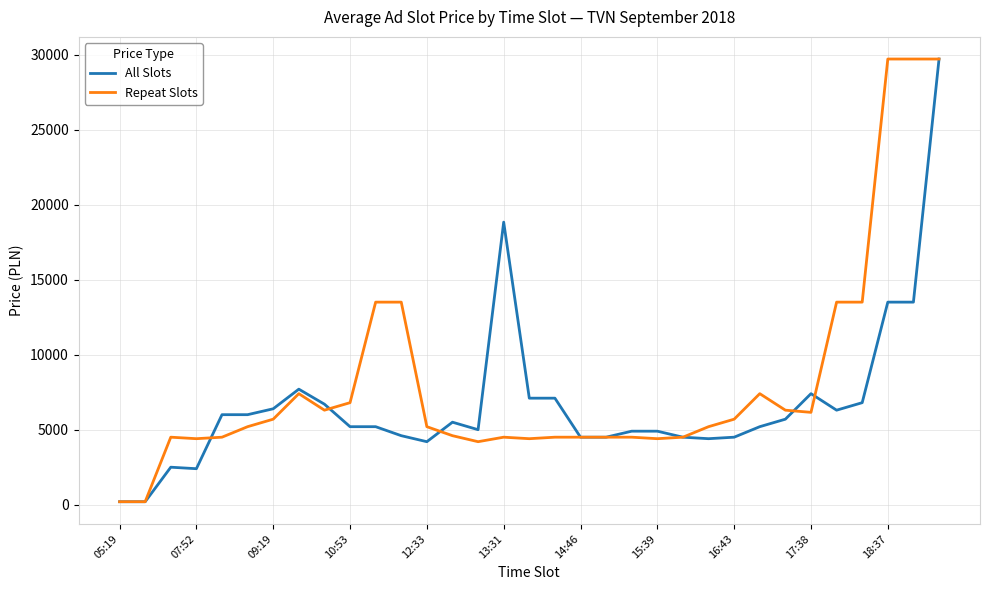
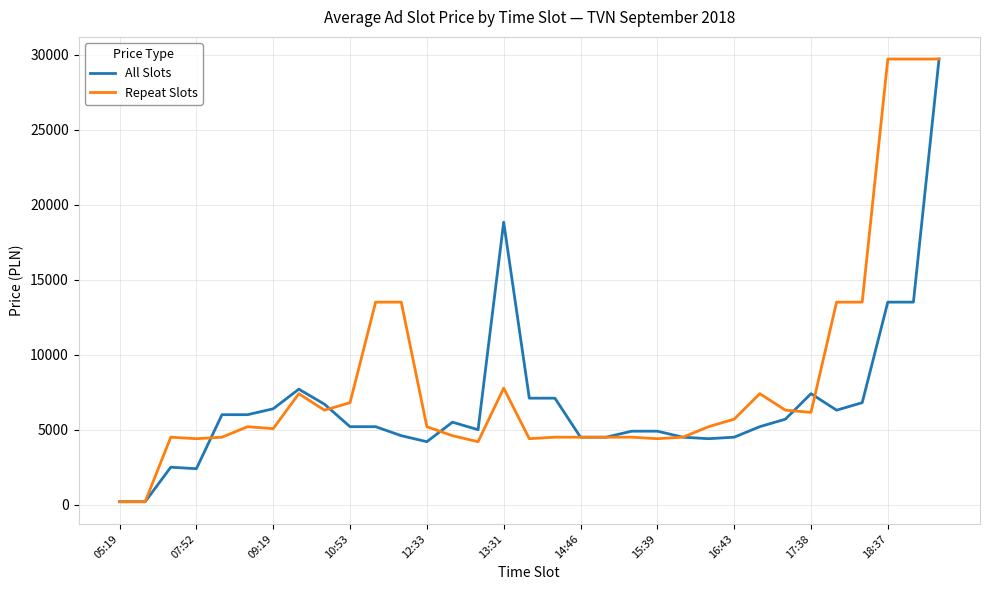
Repeat Slots, 09:19: 5700 -> 5100
Repeat Slots, 13:31: 4500 -> 7800
